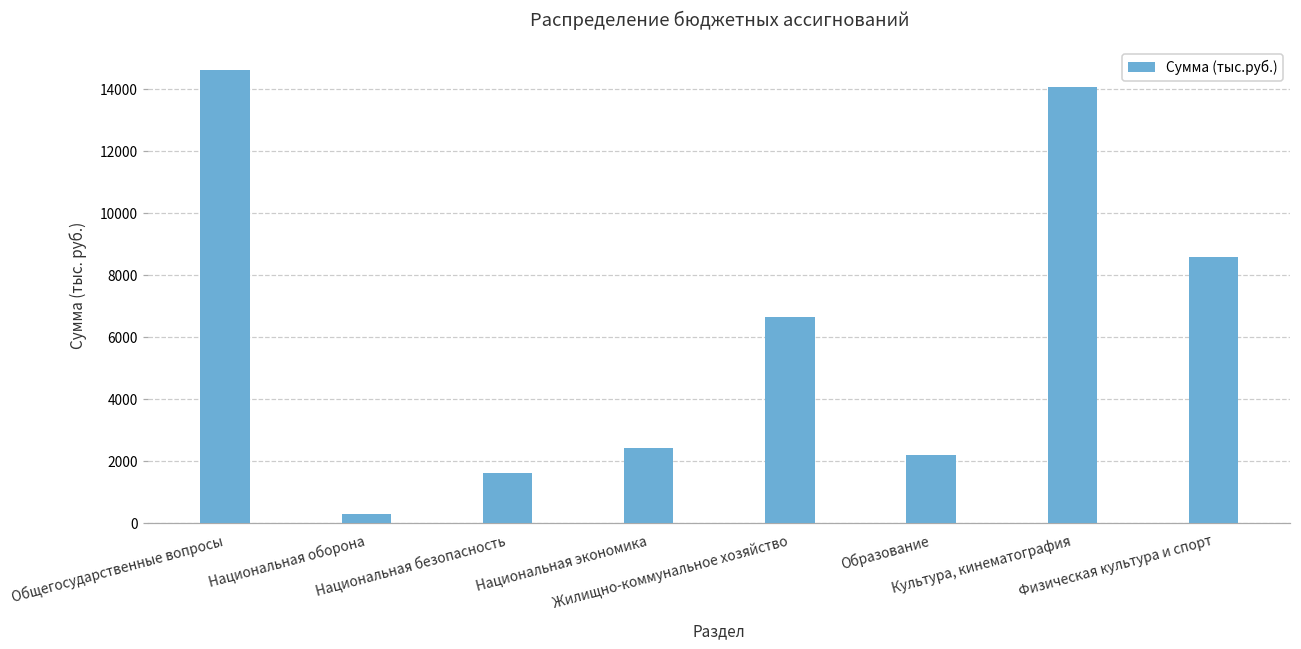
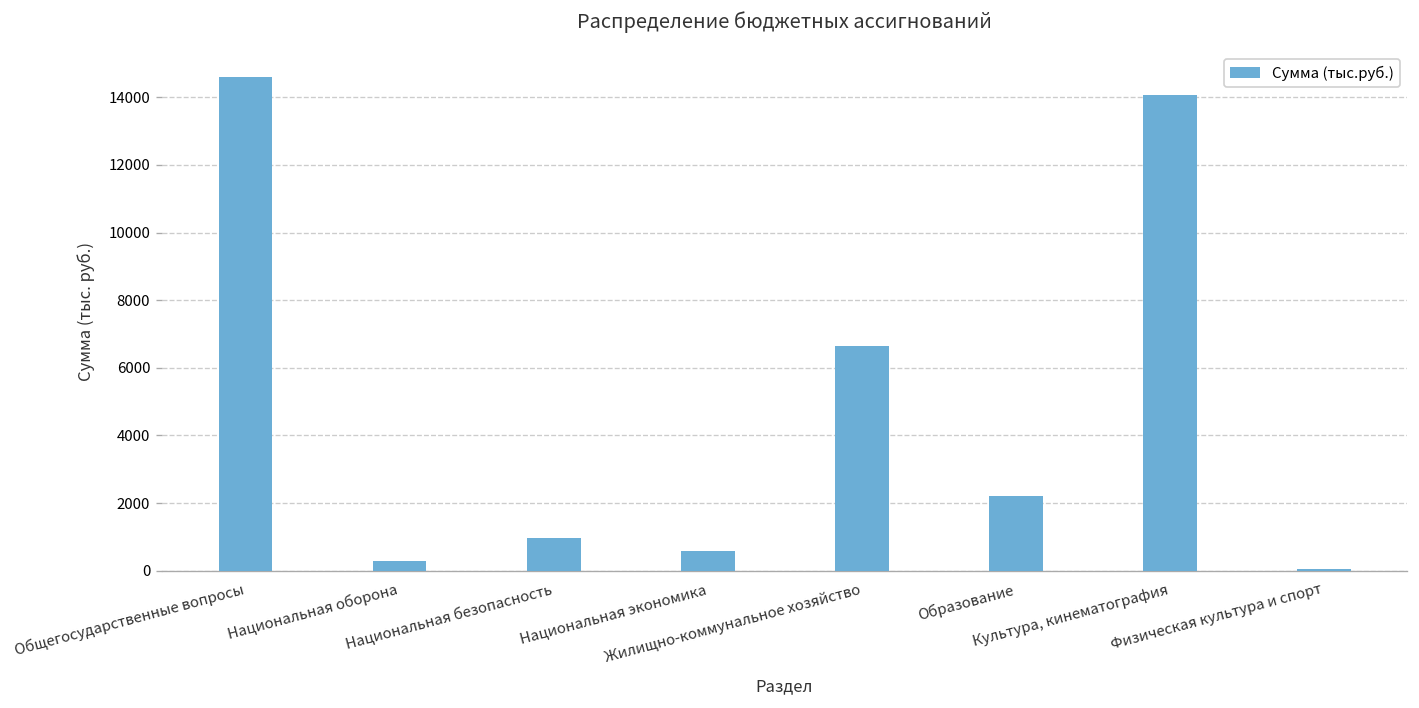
Национальная безопасность: 1600 -> 1000
Национальная экономика: 2400 -> 600
Физическая культура и спорт: 8600 -> 0
